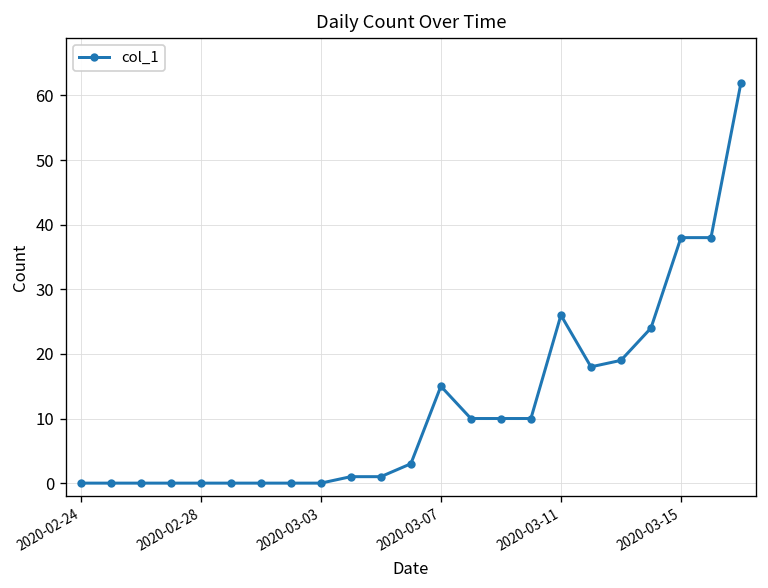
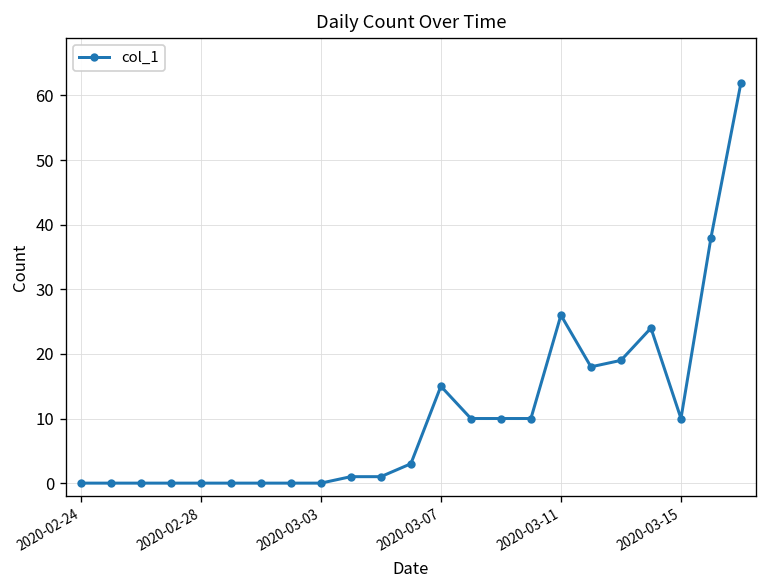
2020-03-15: 38 -> 10
